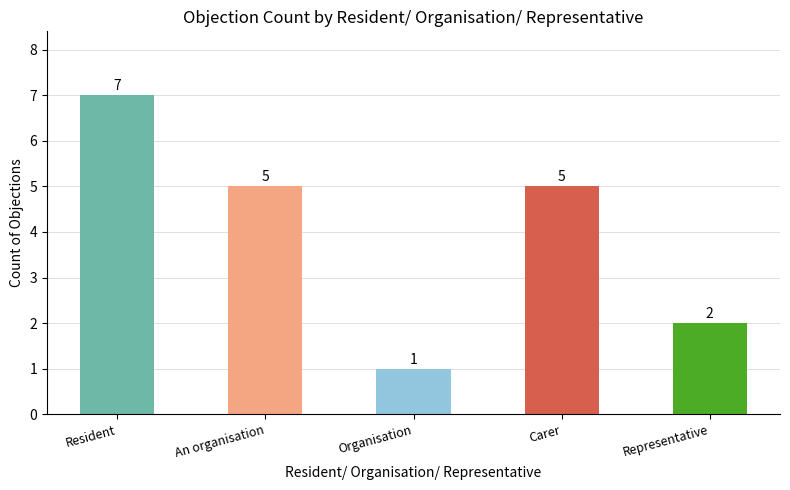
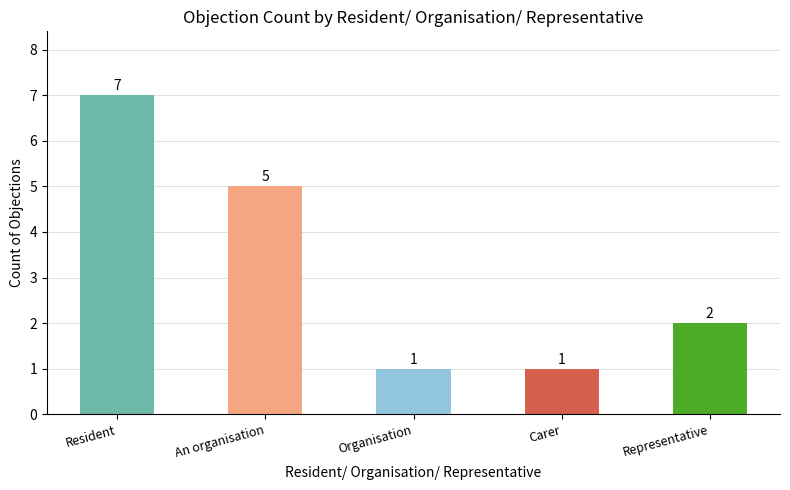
Carer: 5 -> 1
